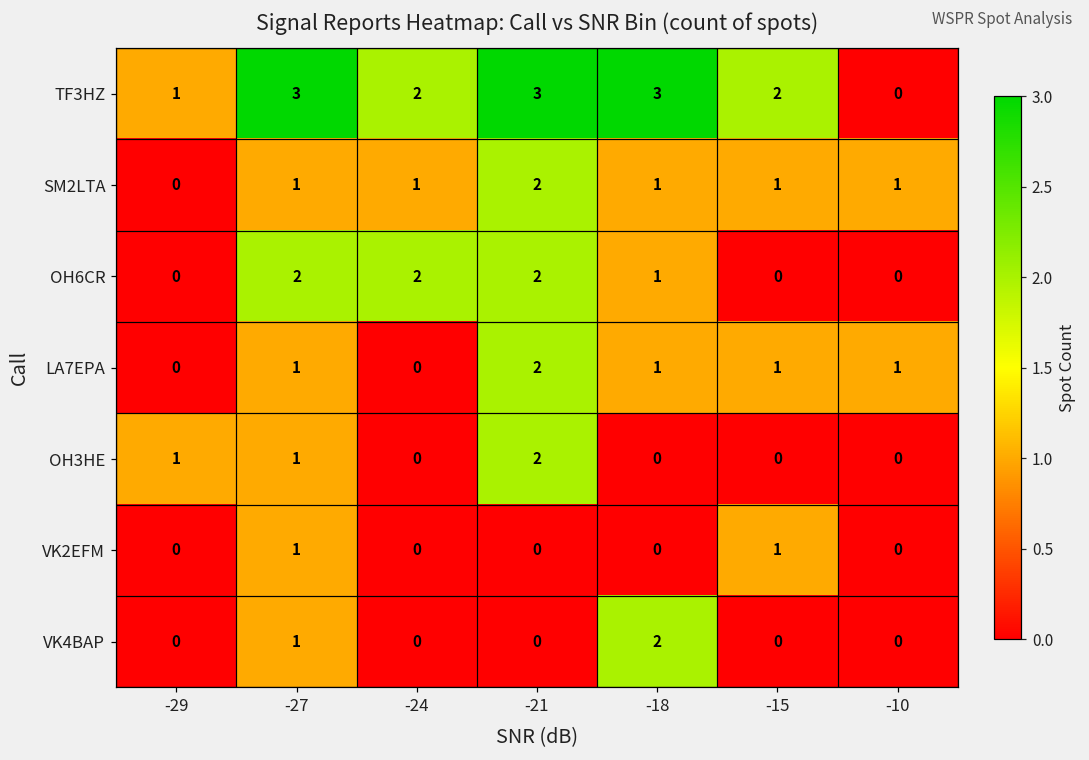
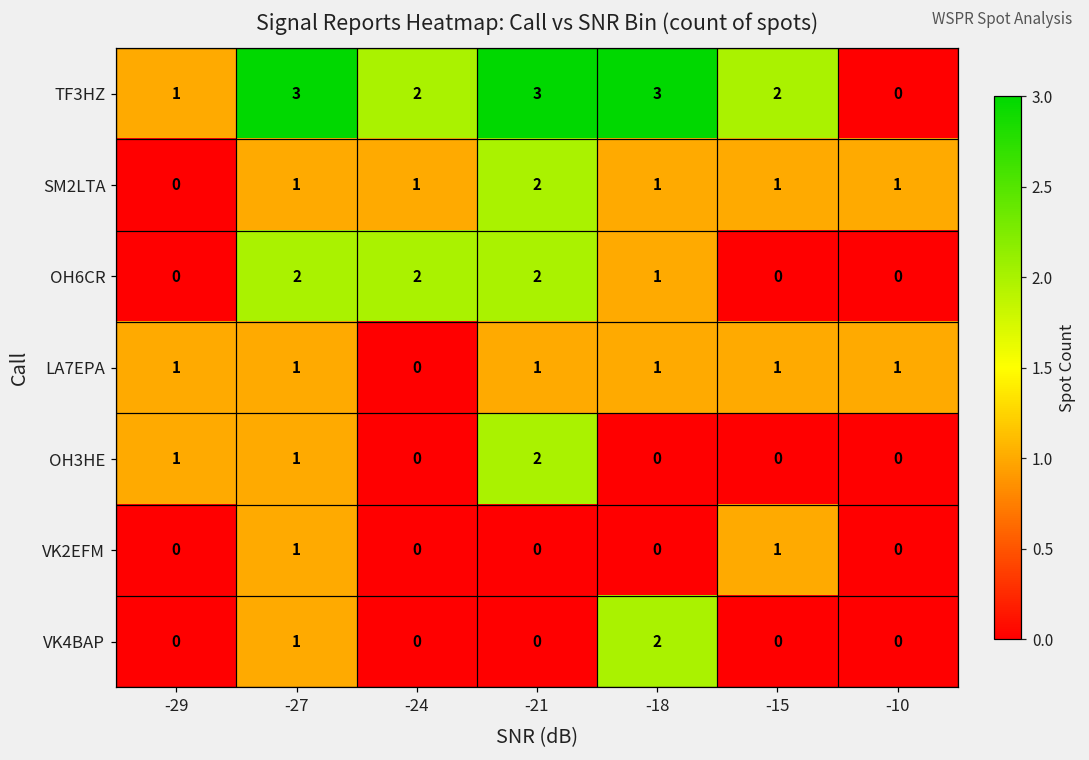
LA7EPA, -29: 0 -> 1
LA7EPA, -21: 2 -> 1
